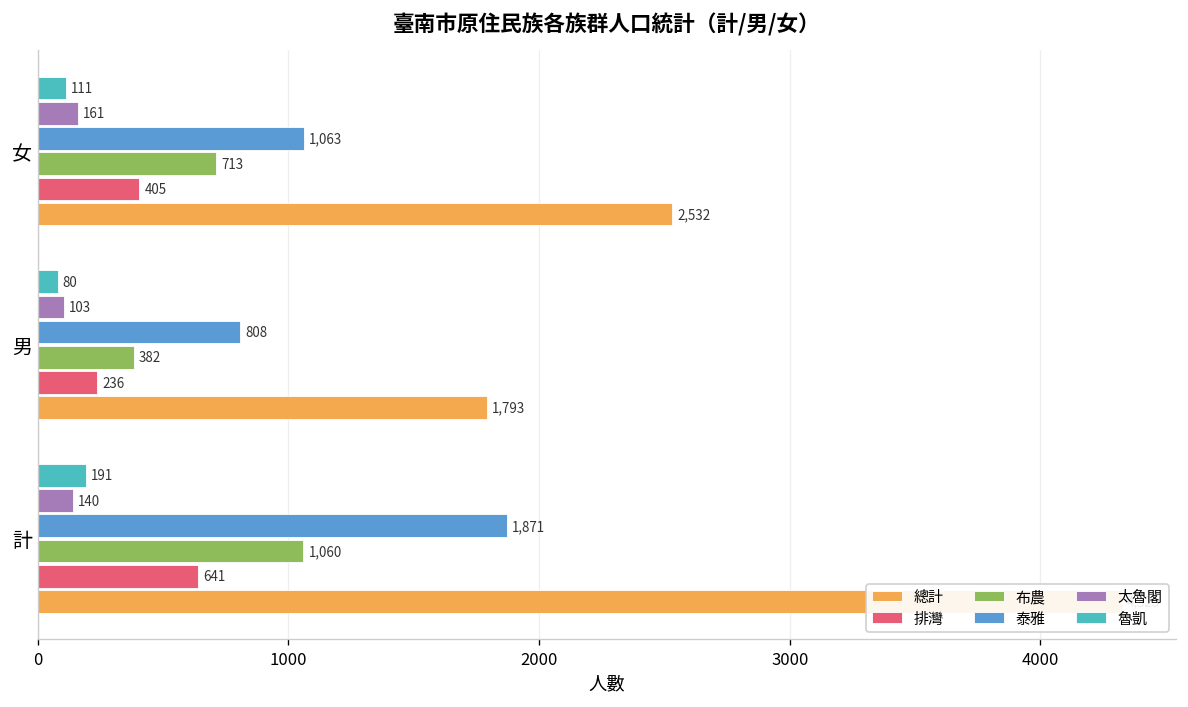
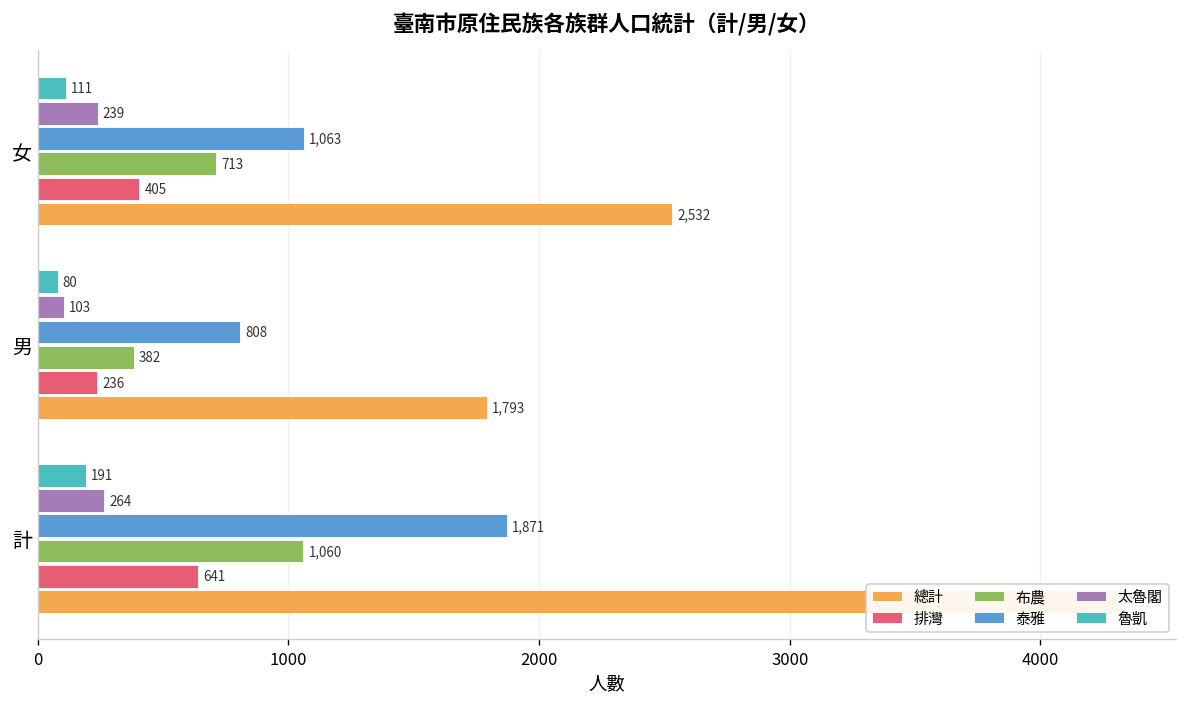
太魯閣, 女: 161 -> 239
太魯閣, 計: 140 -> 264
